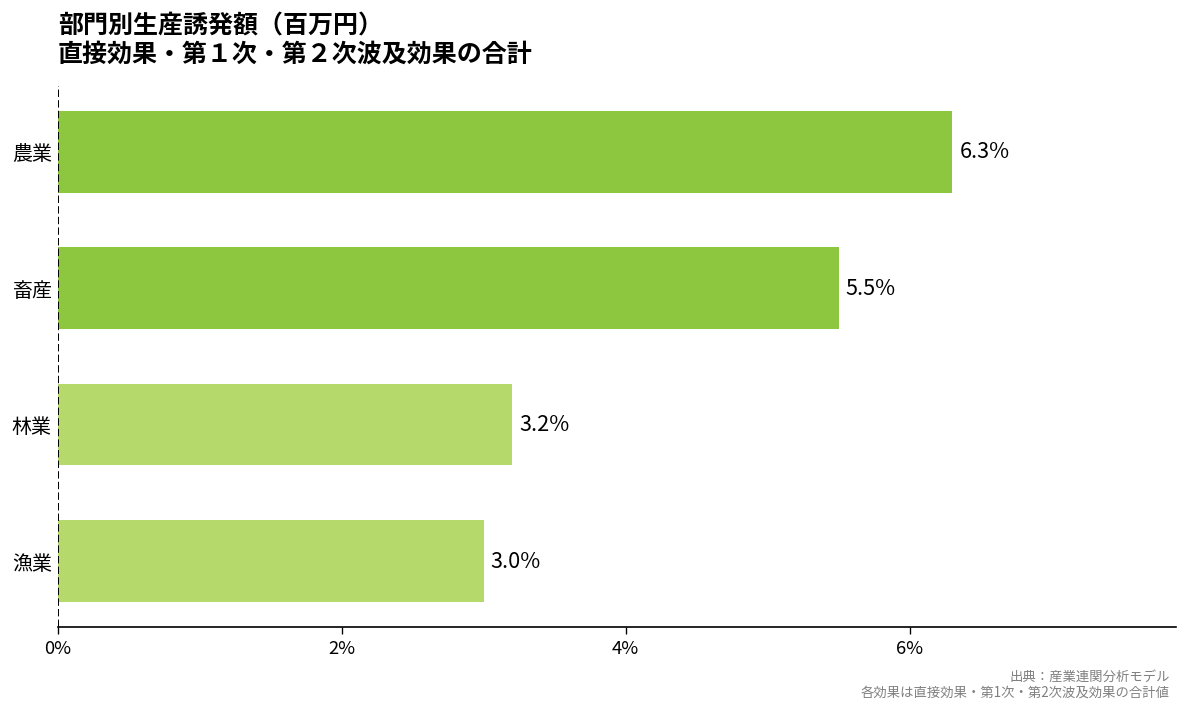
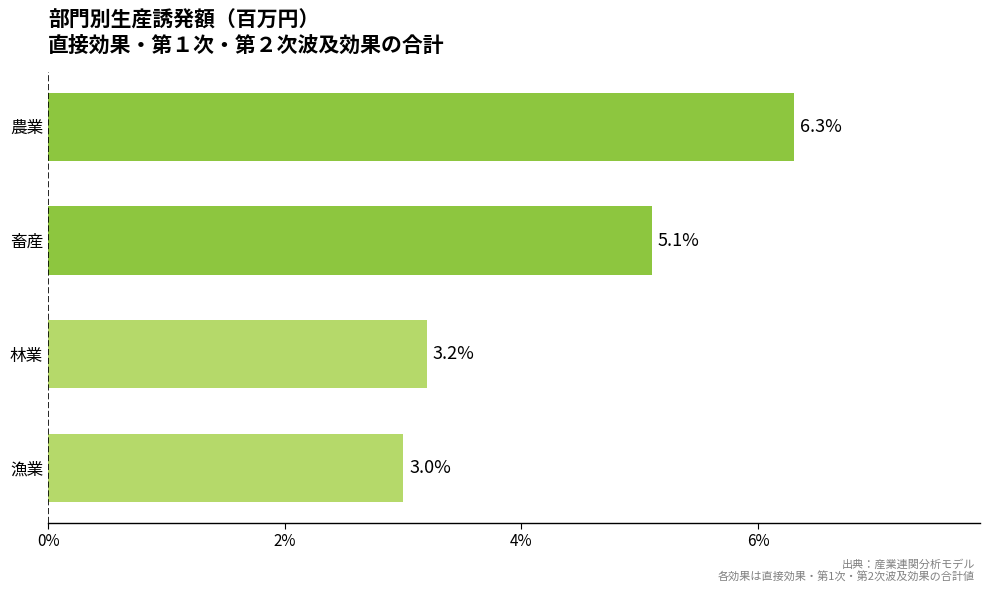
畜産: 5.5% -> 5.1%
